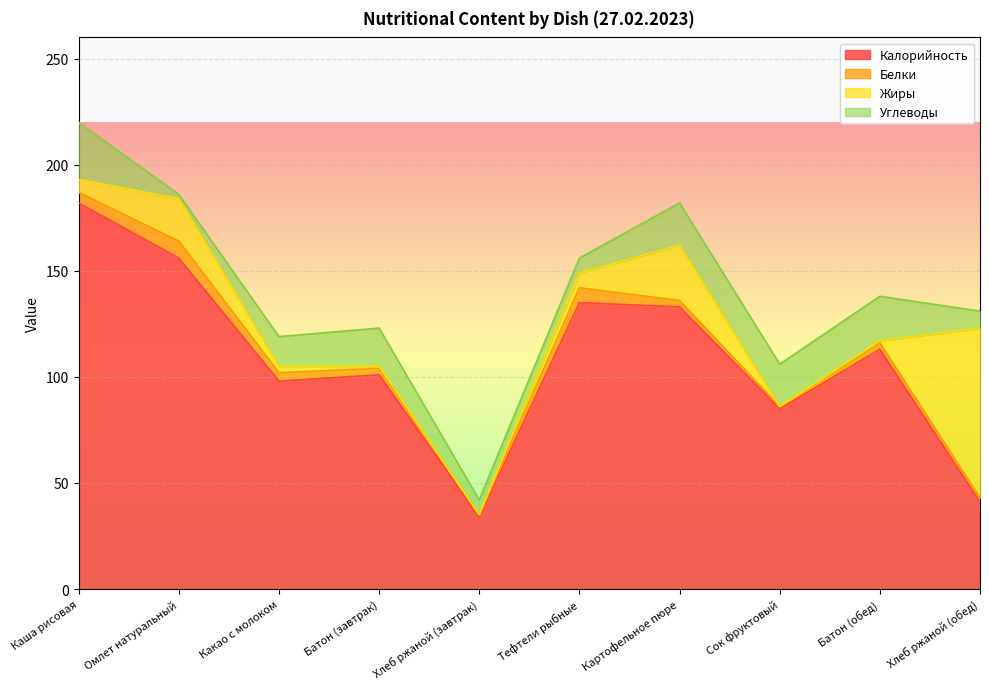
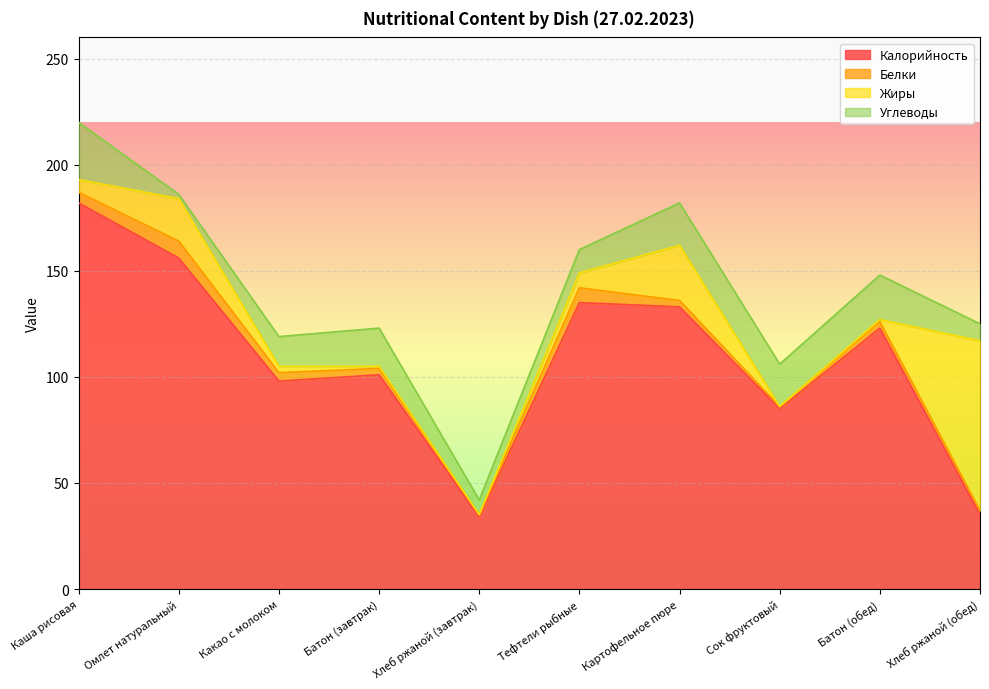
Углеводы, Тефтели рыбные: 7 -> 11
Калорийность, Батон (обед): 113 -> 123
Калорийность, Хлеб ржаной (обед): 41 -> 35
